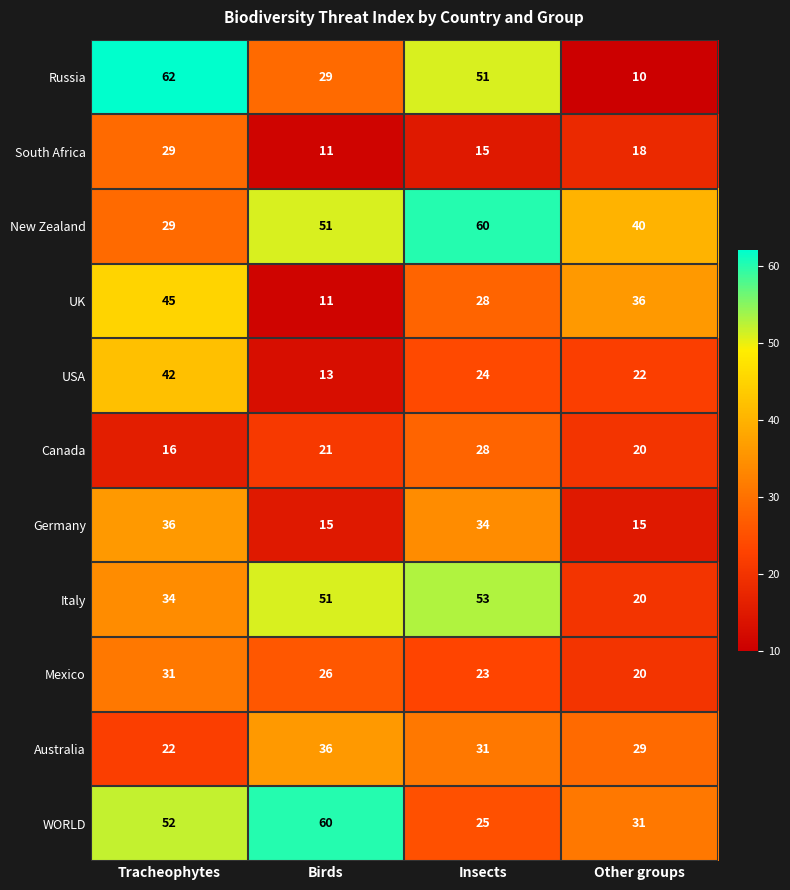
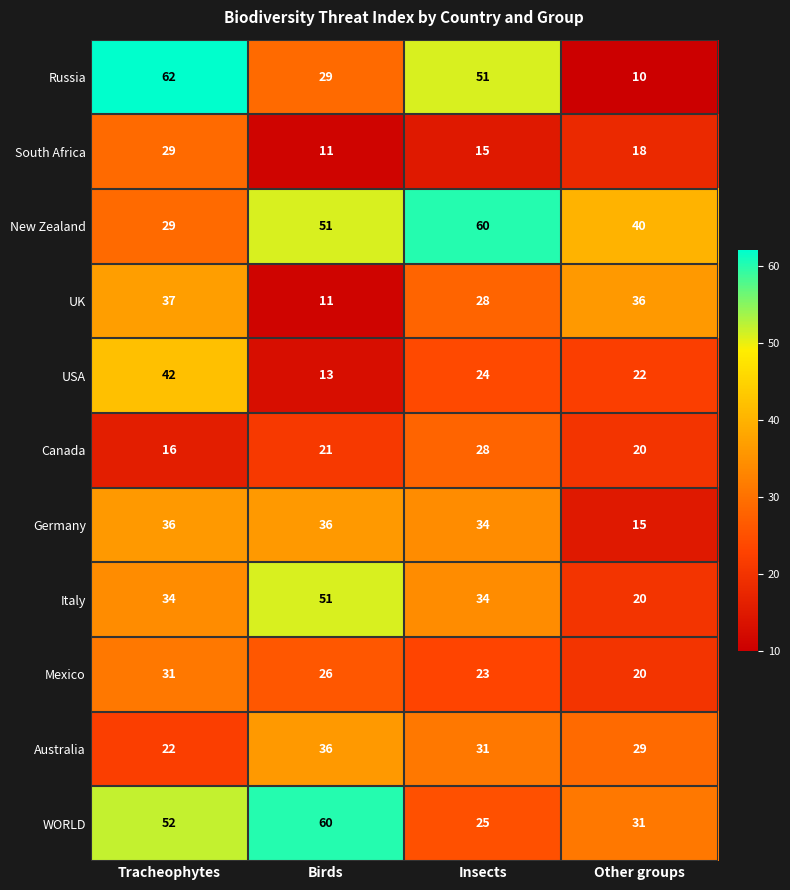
UK, Tracheophytes: 45 -> 37
Germany, Birds: 15 -> 36
Italy, Insects: 53 -> 34
